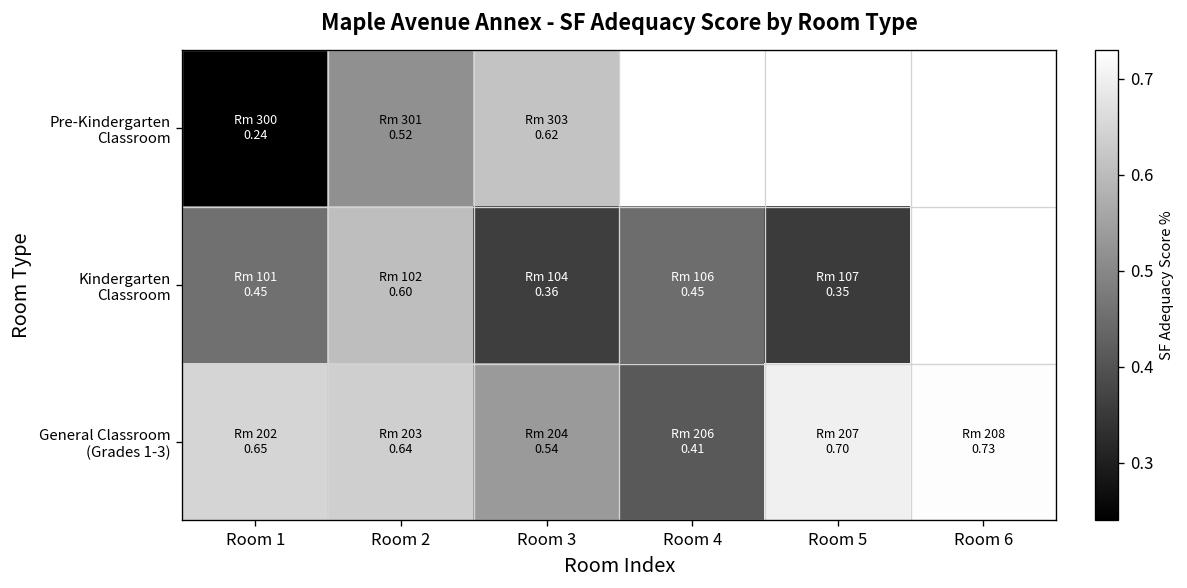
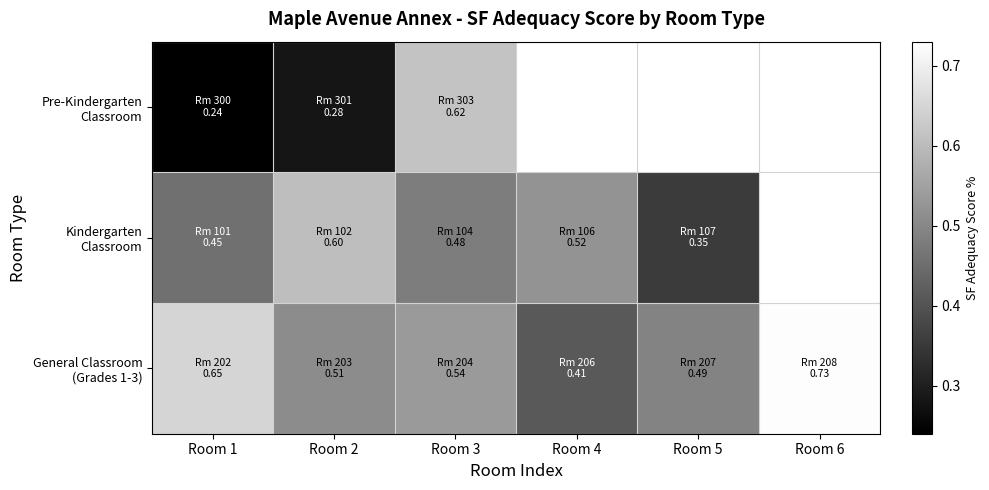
Pre-Kindergarten Classroom, Room 2: 0.52 -> 0.28
Kindergarten Classroom, Room 3: 0.36 -> 0.48
Kindergarten Classroom, Room 4: 0.45 -> 0.52
General Classroom (Grades 1-3), Room 2: 0.64 -> 0.51
General Classroom (Grades 1-3), Room 5: 0.70 -> 0.49
